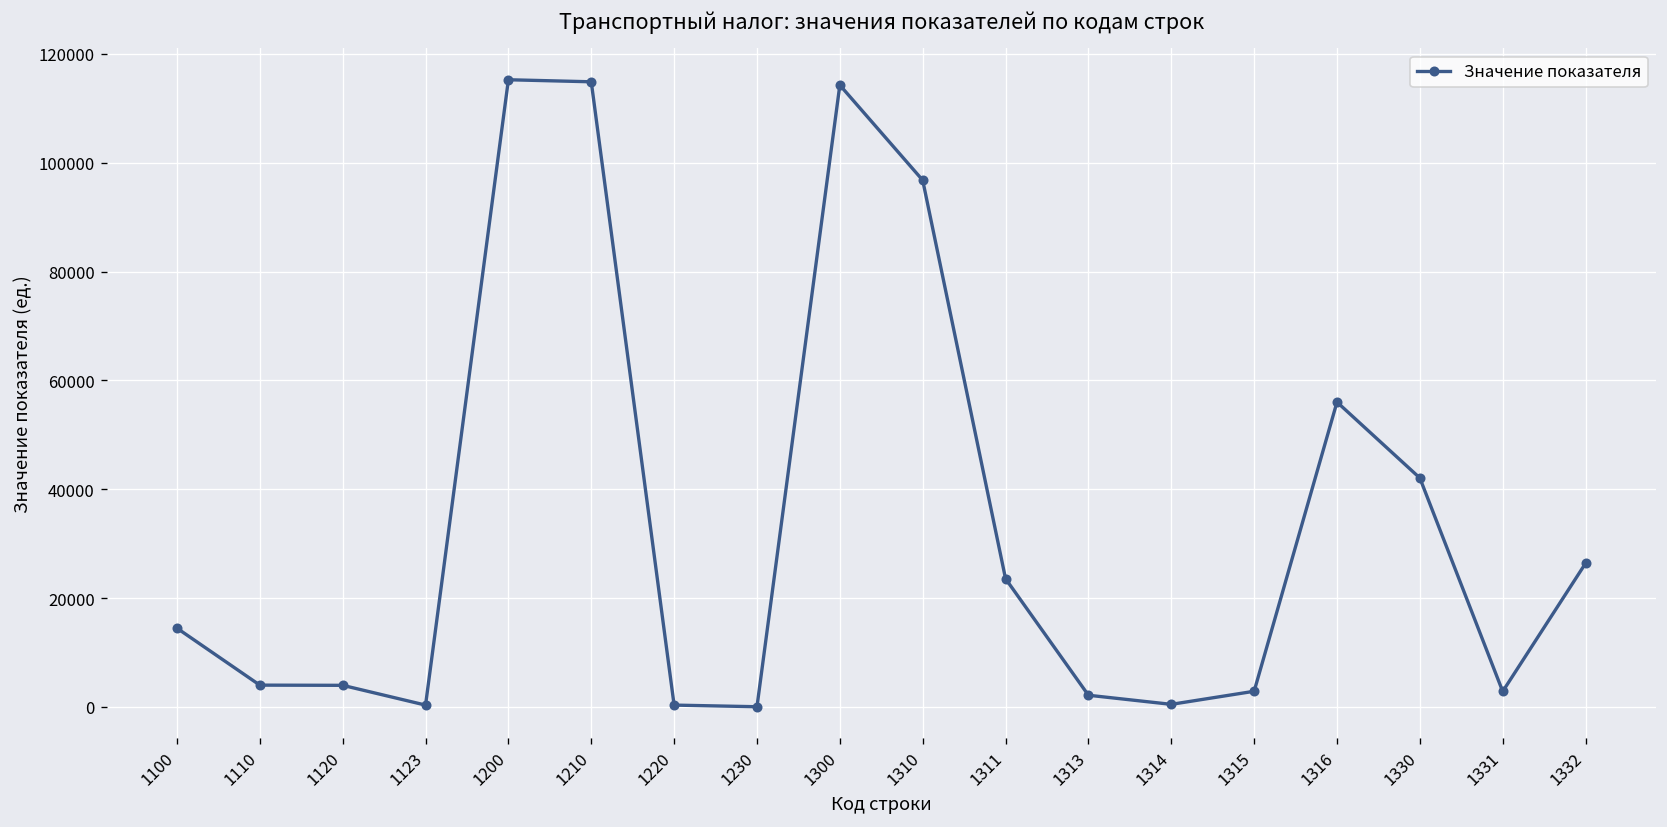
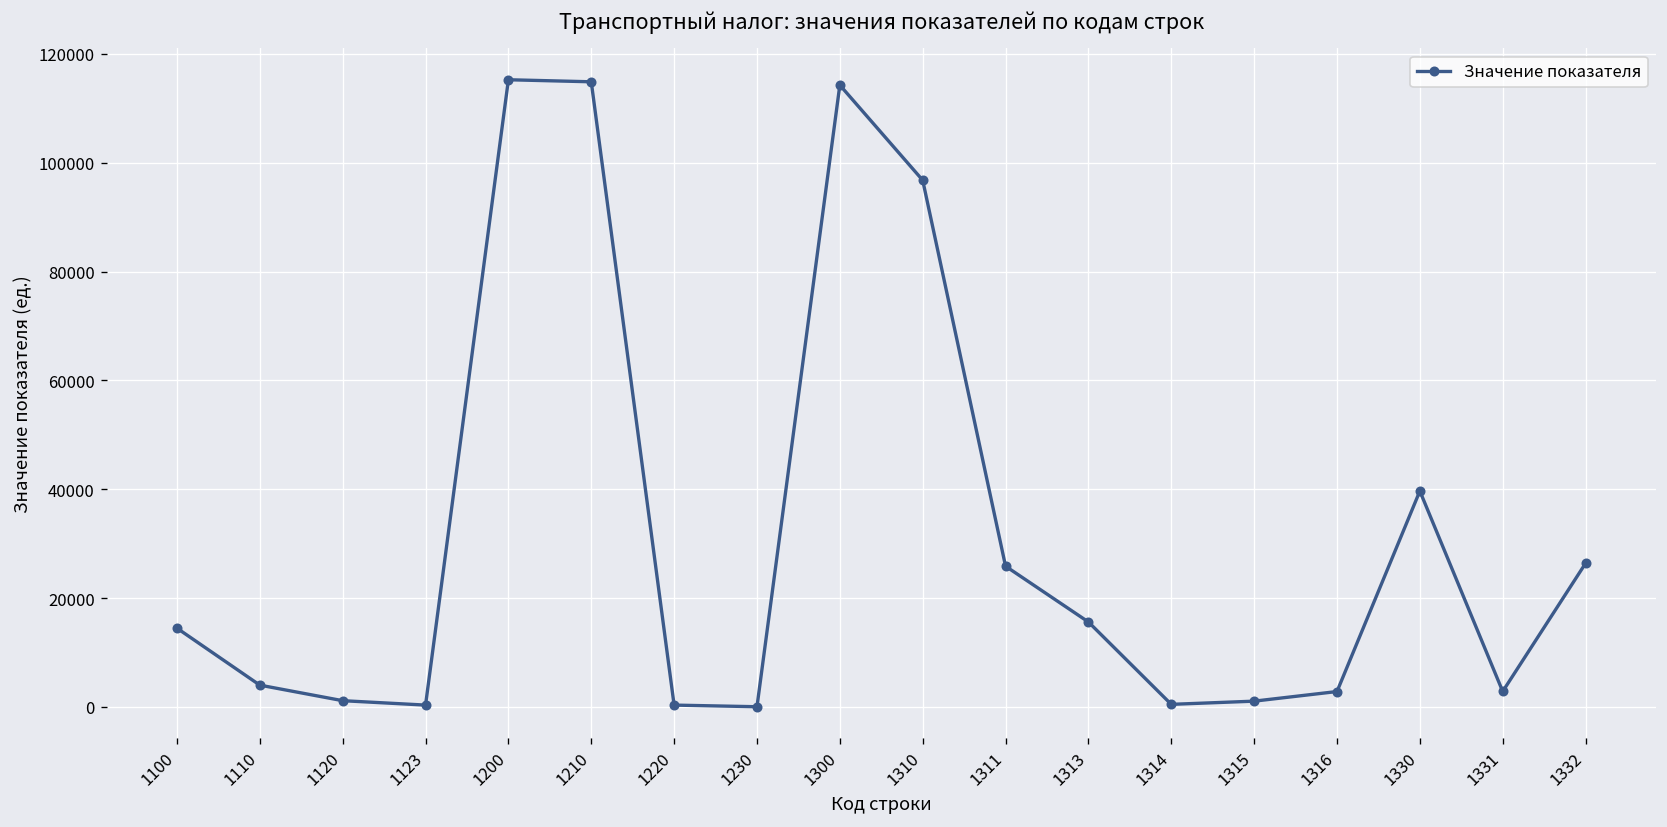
1120: 4000 -> 1000
1311: 24000 -> 26000
1313: 2000 -> 16000
1315: 3000 -> 1000
1316: 56000 -> 3000
1330: 42000 -> 40000
